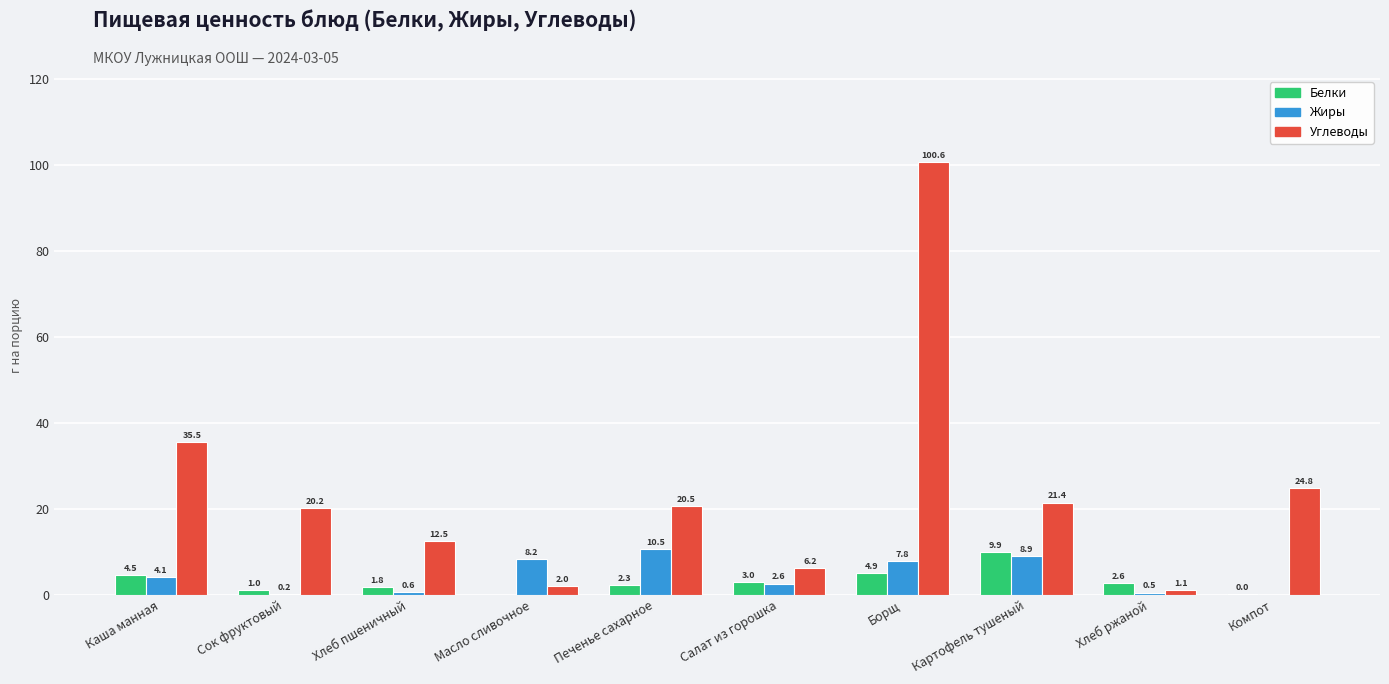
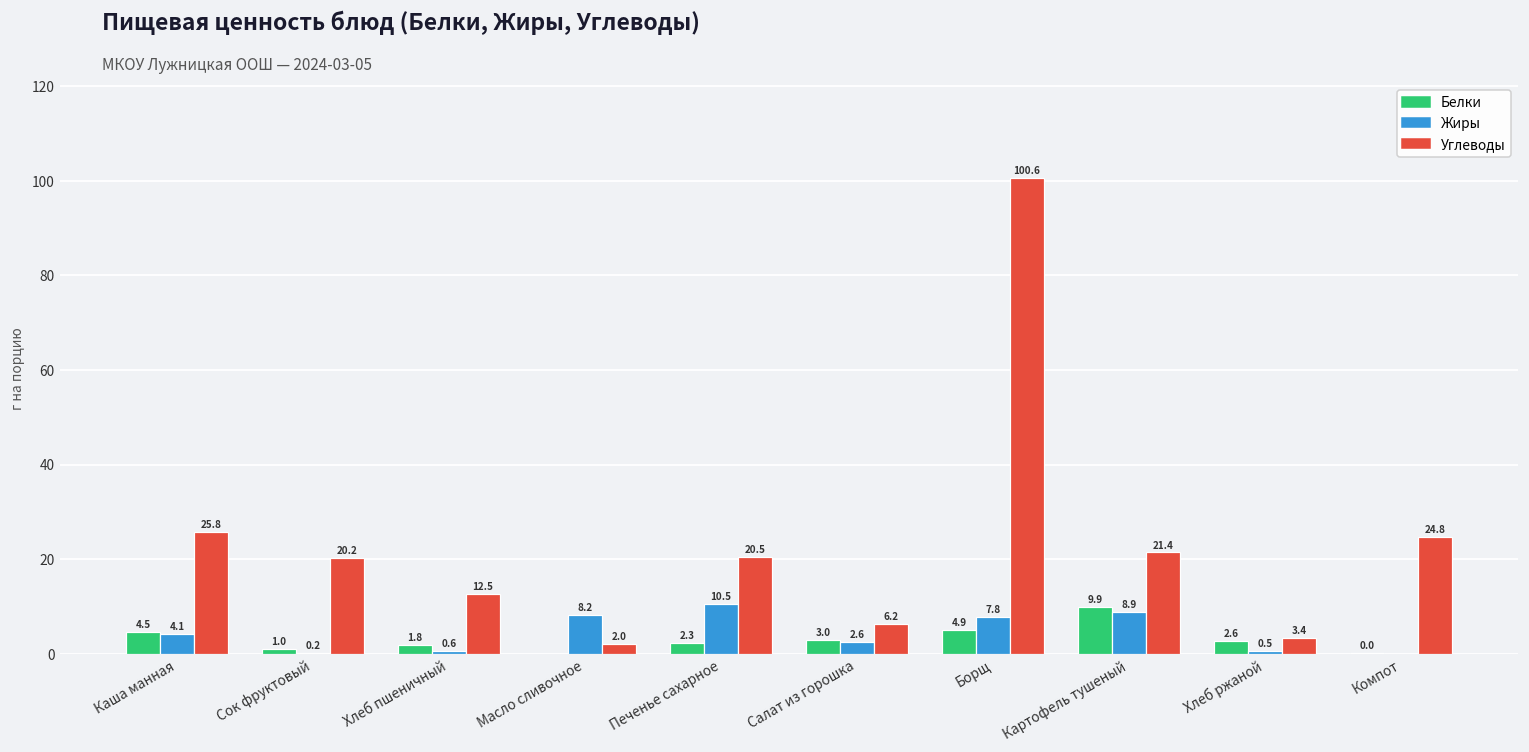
Углеводы, Каша манная: 35.5 -> 25.8
Углеводы, Хлеб ржаной: 1.1 -> 3.4
